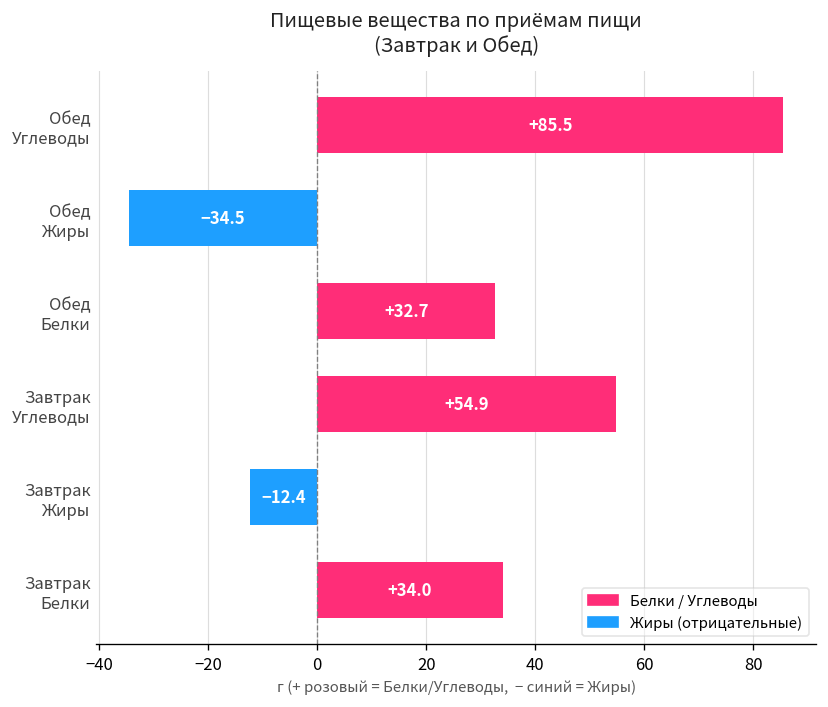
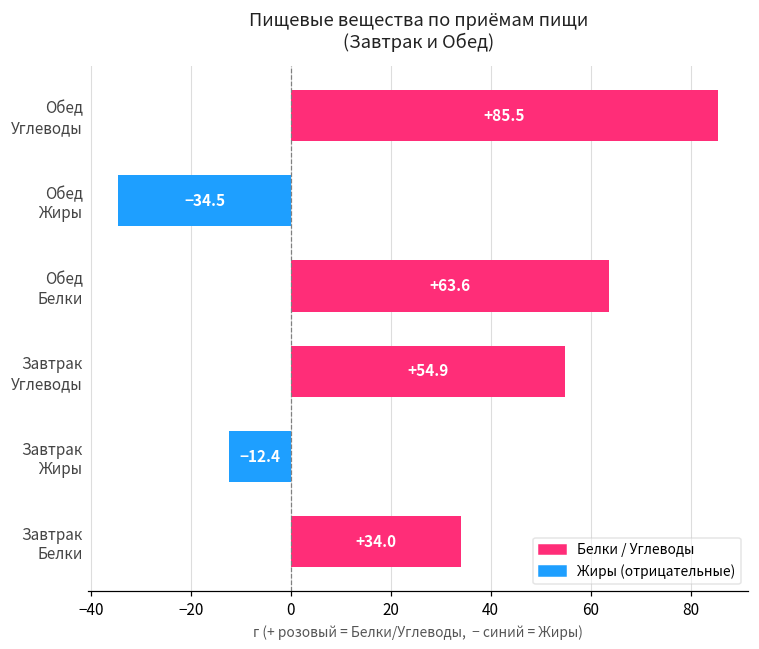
Обед Белки: +32.7 -> +63.6
